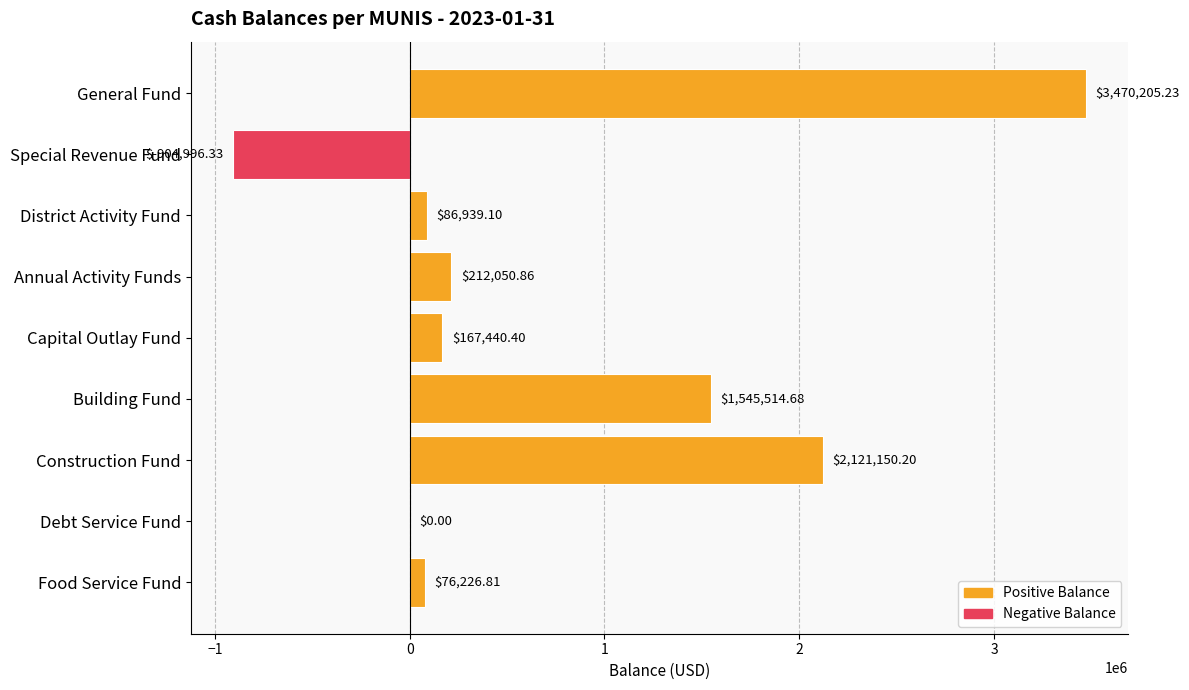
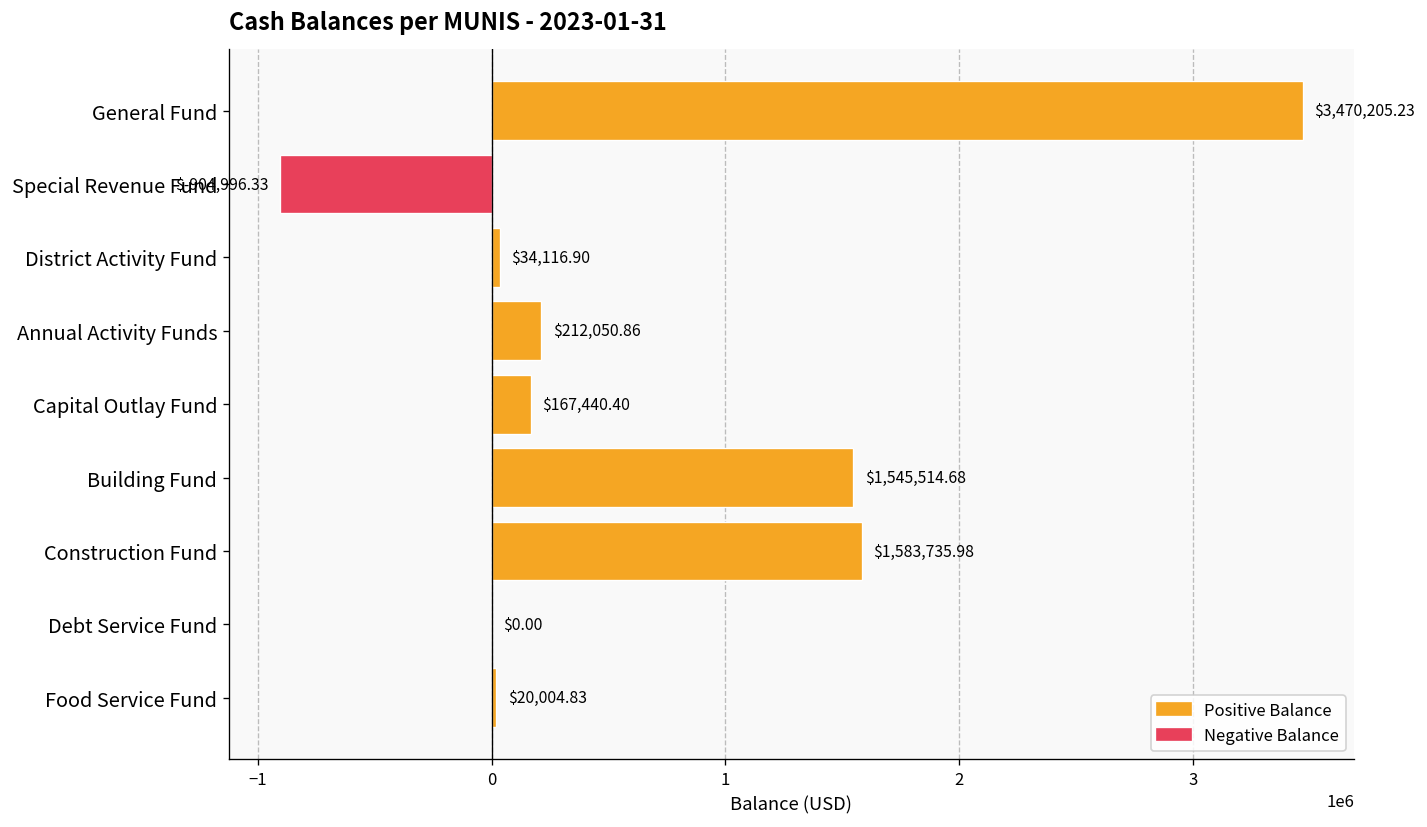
District Activity Fund: $86,939.10 -> $34,116.90
Construction Fund: $2,121,150.20 -> $1,583,735.98
Food Service Fund: $76,226.81 -> $20,004.83
